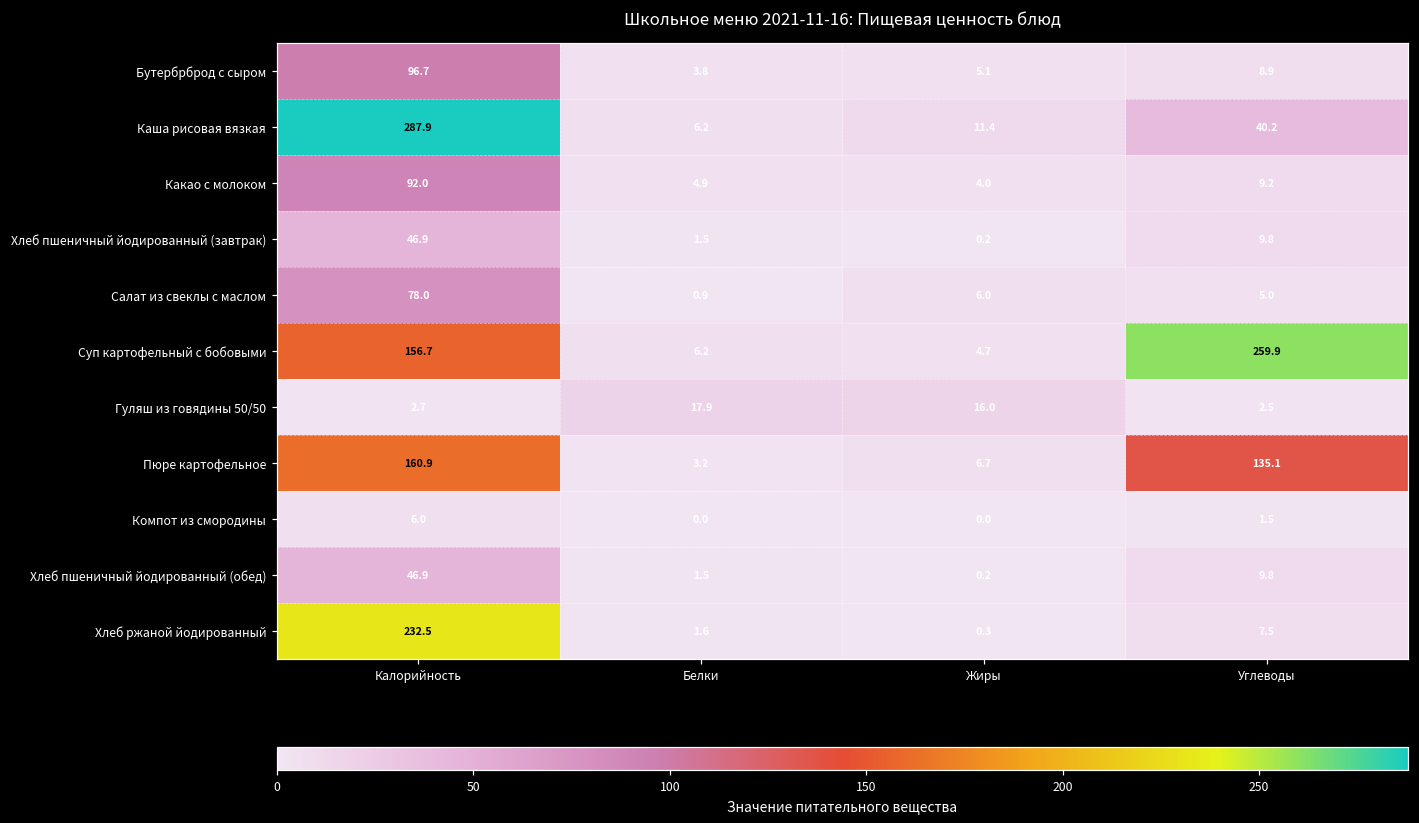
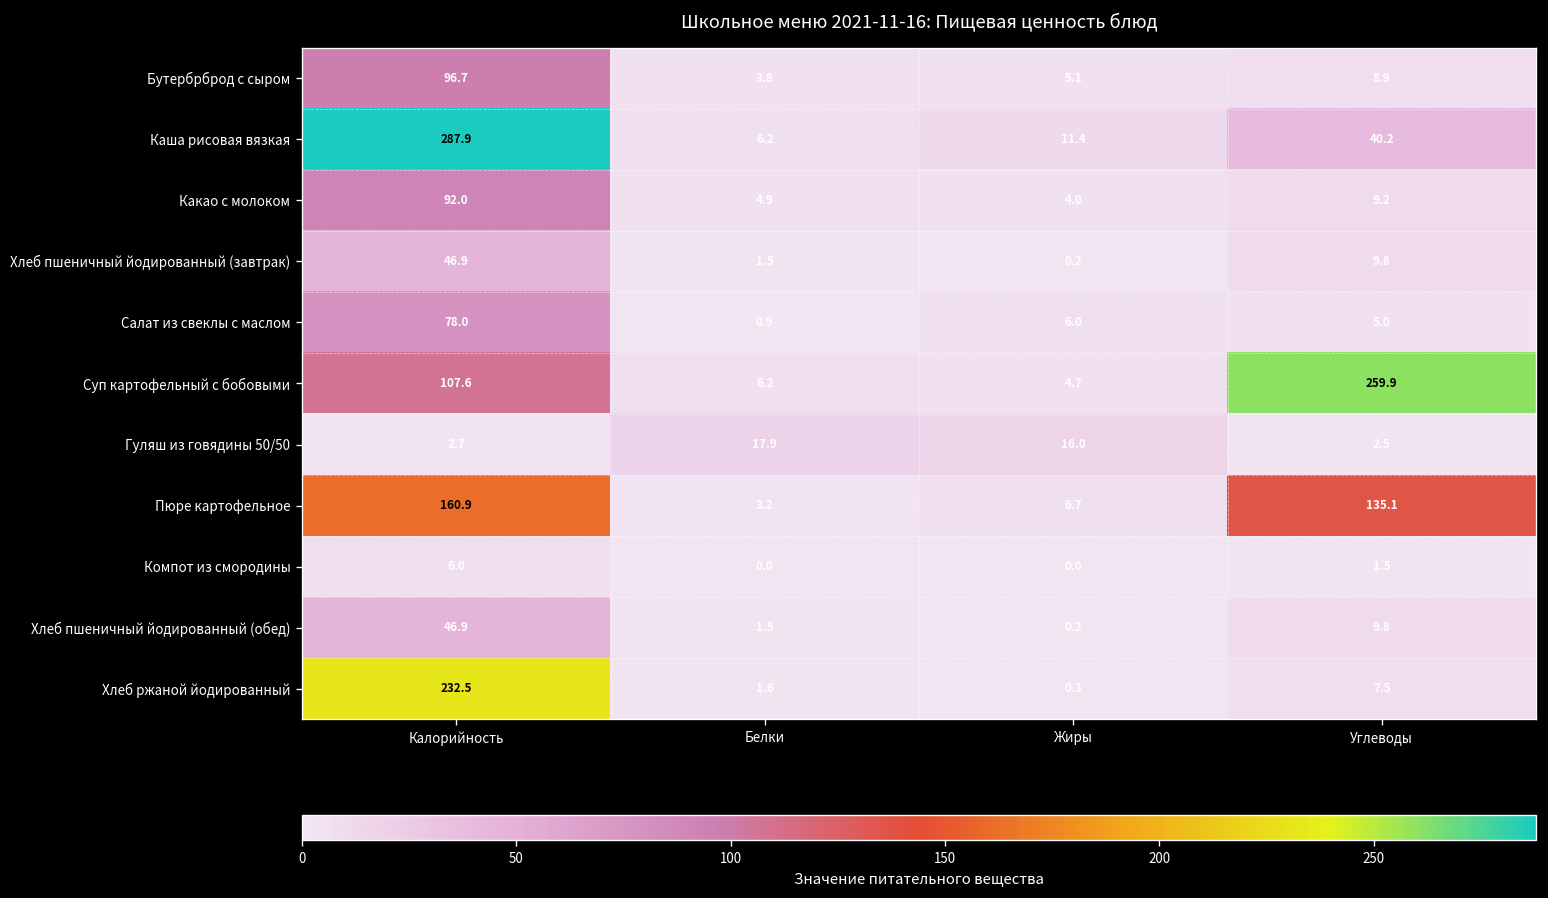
Суп картофельный с бобовыми, Калорийность: 156.7 -> 107.6
